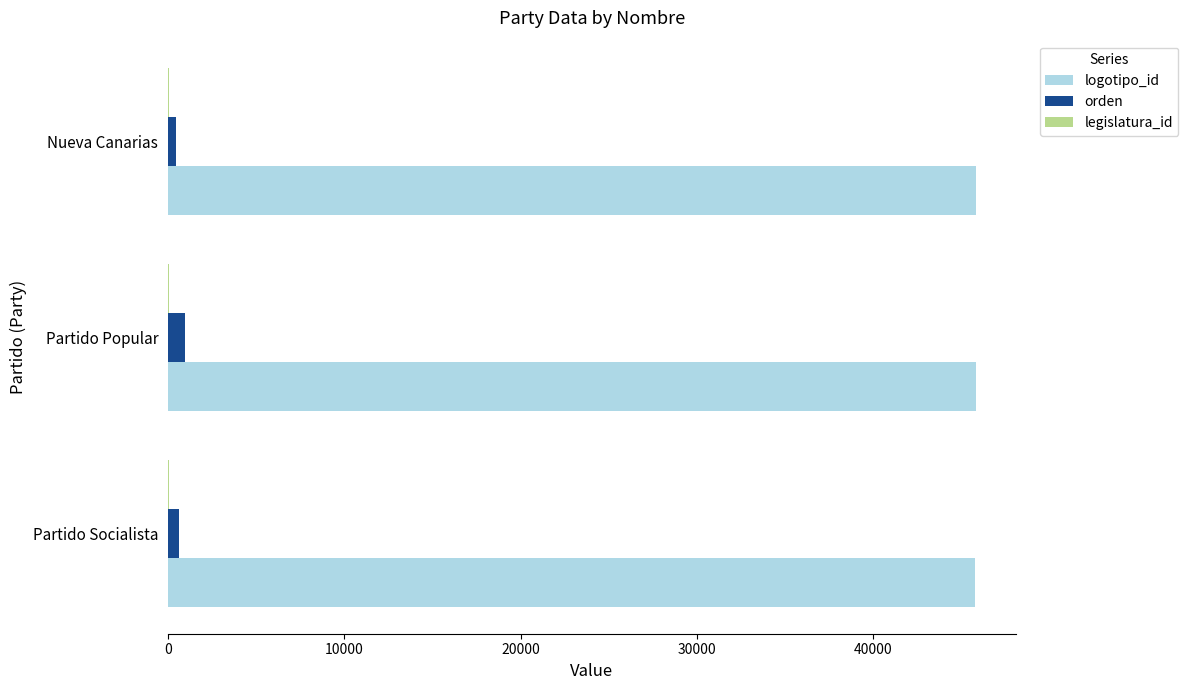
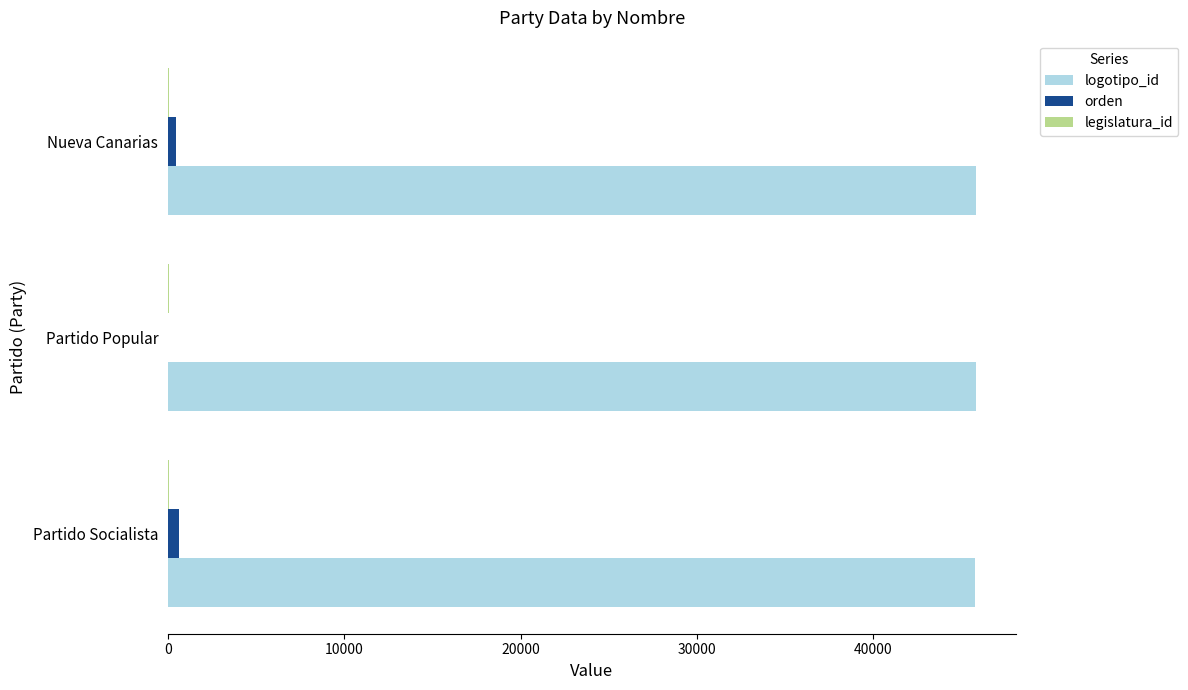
orden, Partido Popular: 1000 -> 0
